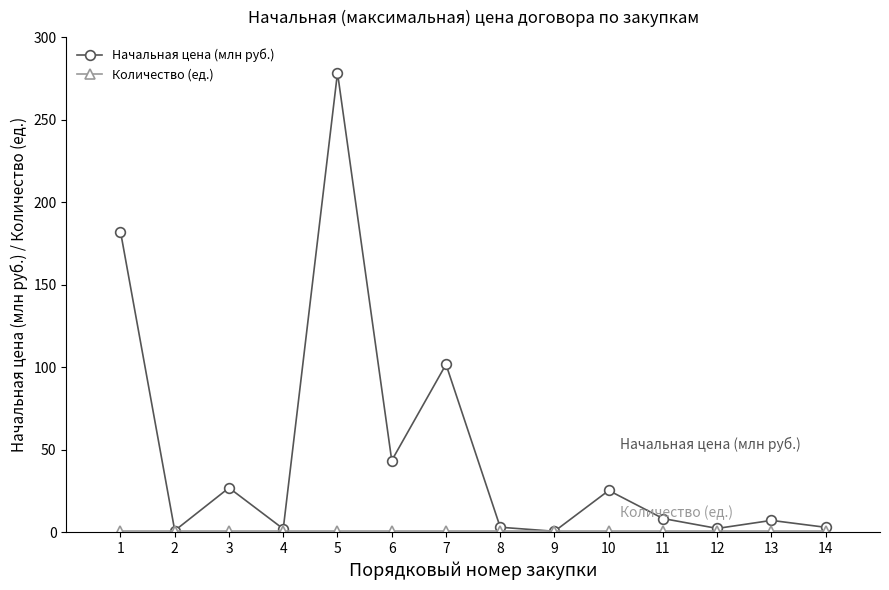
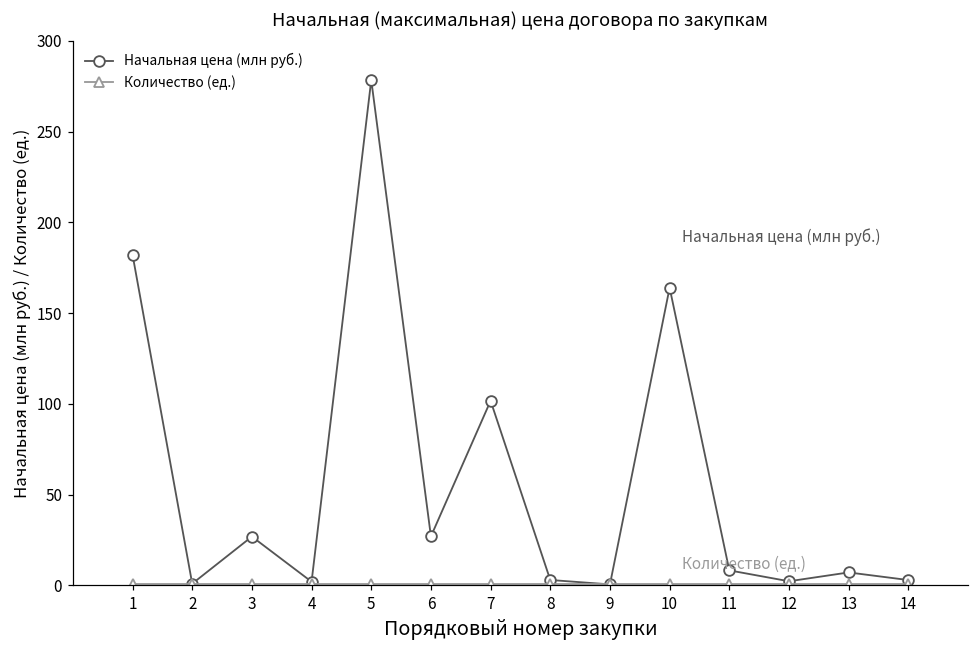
Начальная цена (млн руб.), 6: 43 -> 27
Начальная цена (млн руб.), 10: 25 -> 164
